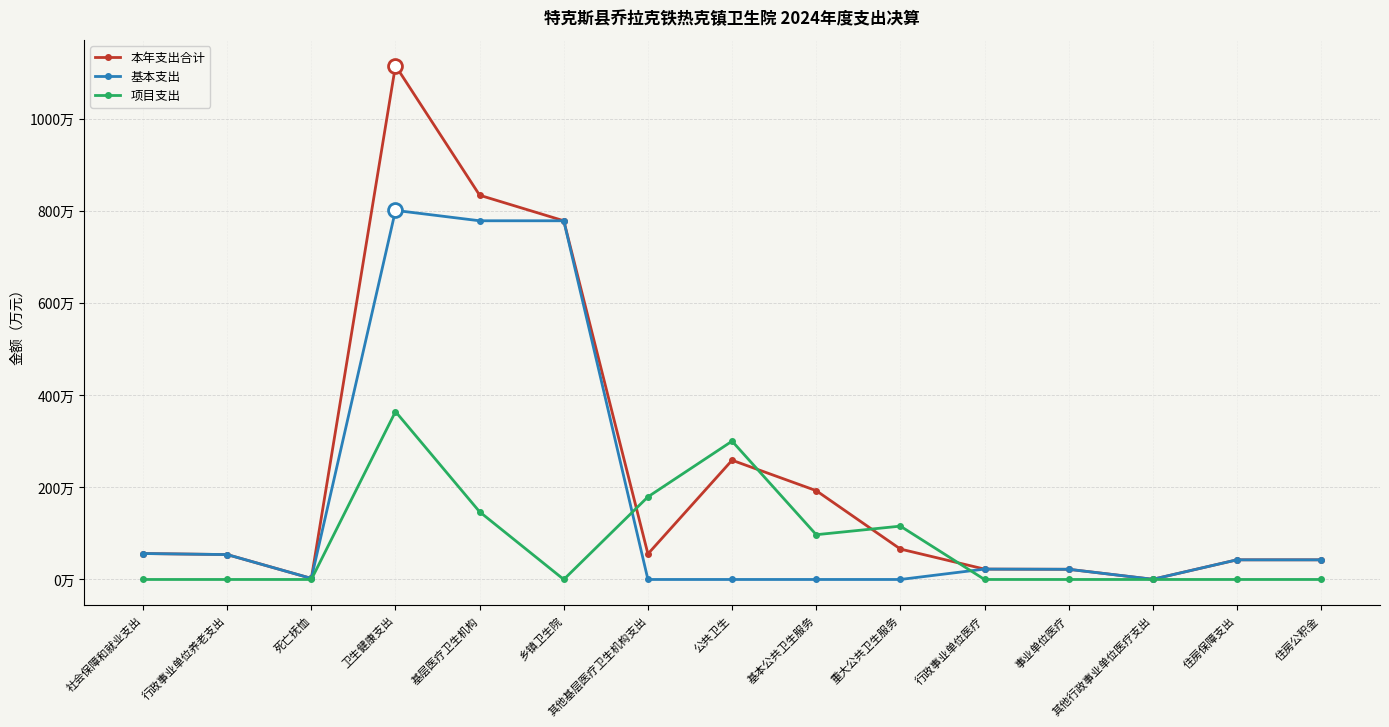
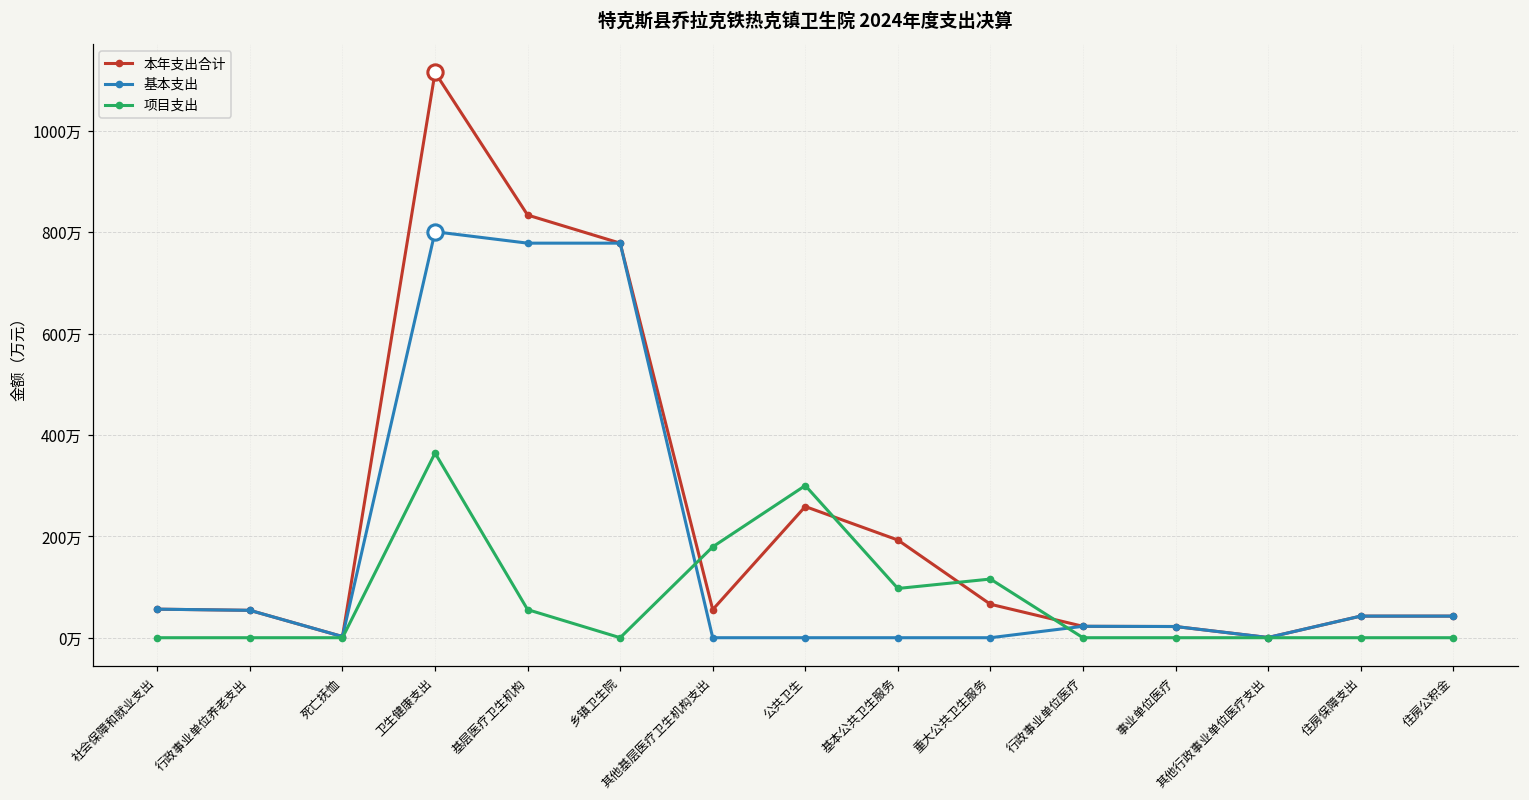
项目支出, 基层医疗卫生机构: 150万 -> 60万
